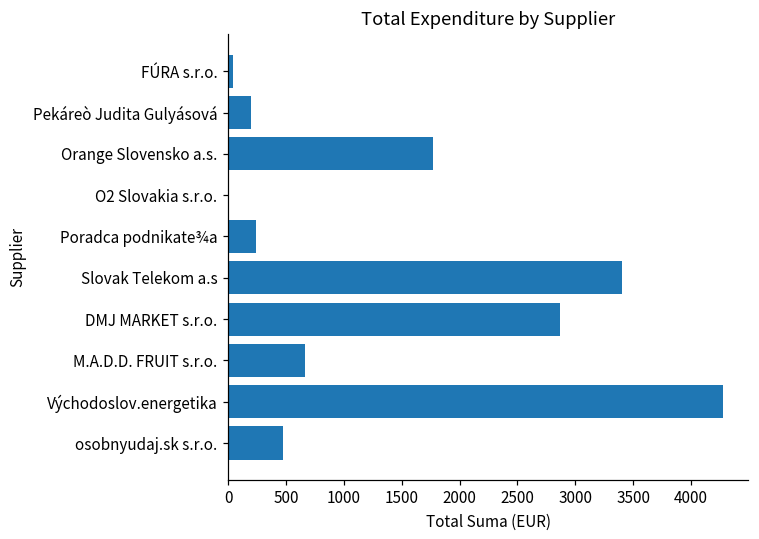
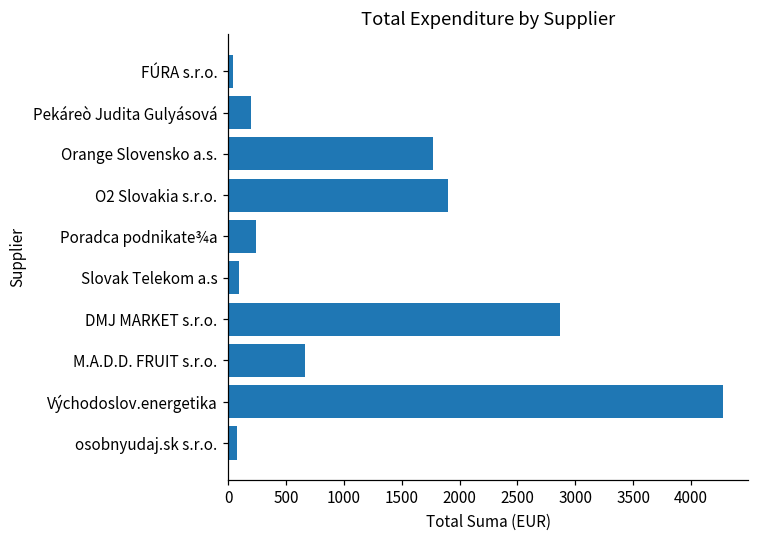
O2 Slovakia s.r.o.: 0 -> 1900
Slovak Telekom a.s: 3400 -> 90
osobnyudaj.sk s.r.o.: 470 -> 80
